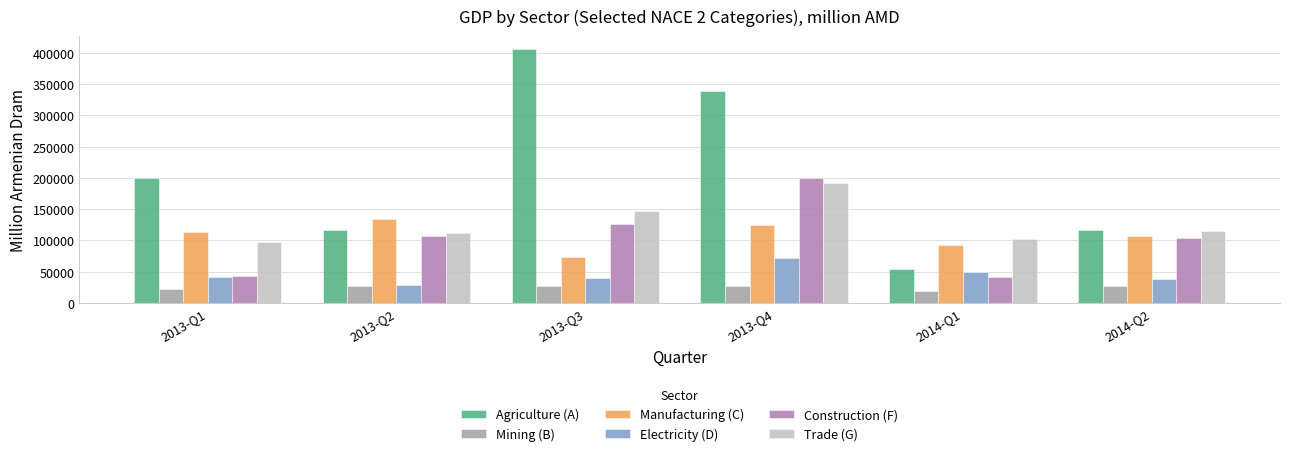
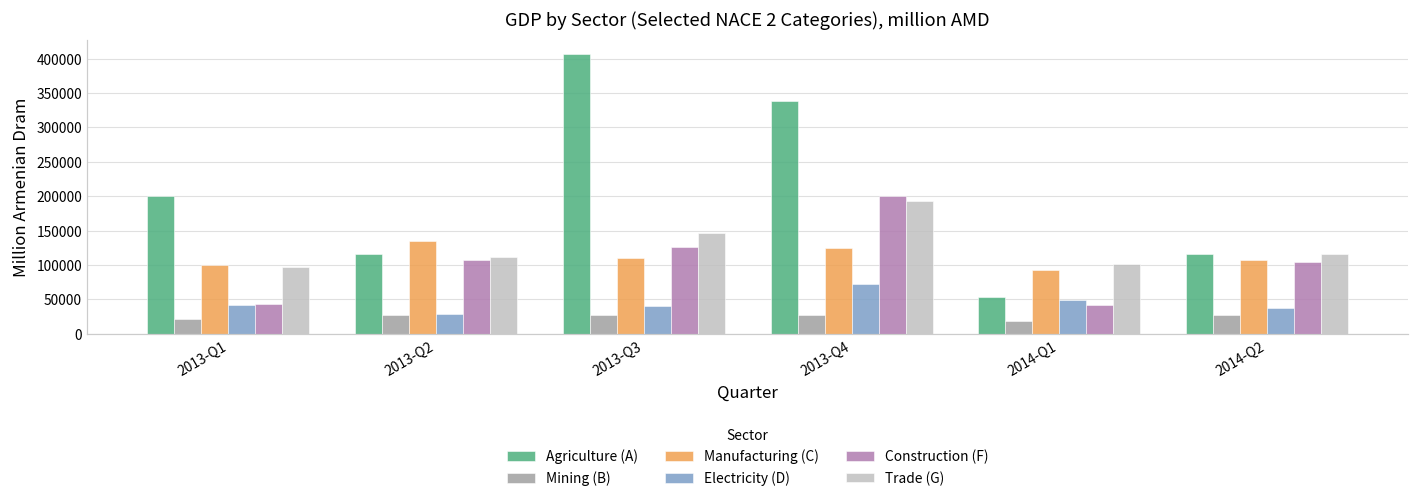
Manufacturing (C), 2013-Q1: 110000 -> 100000
Manufacturing (C), 2013-Q3: 70000 -> 110000
